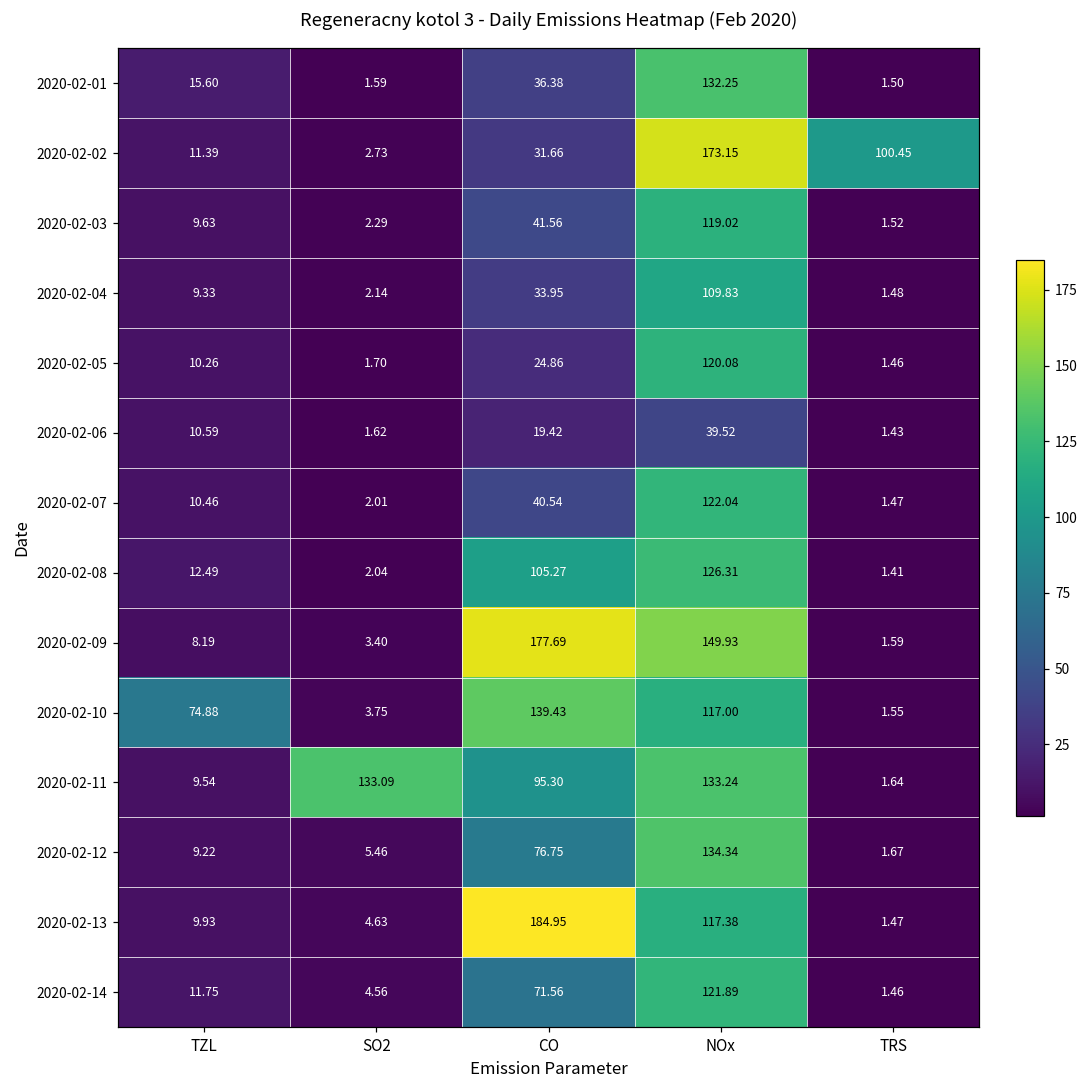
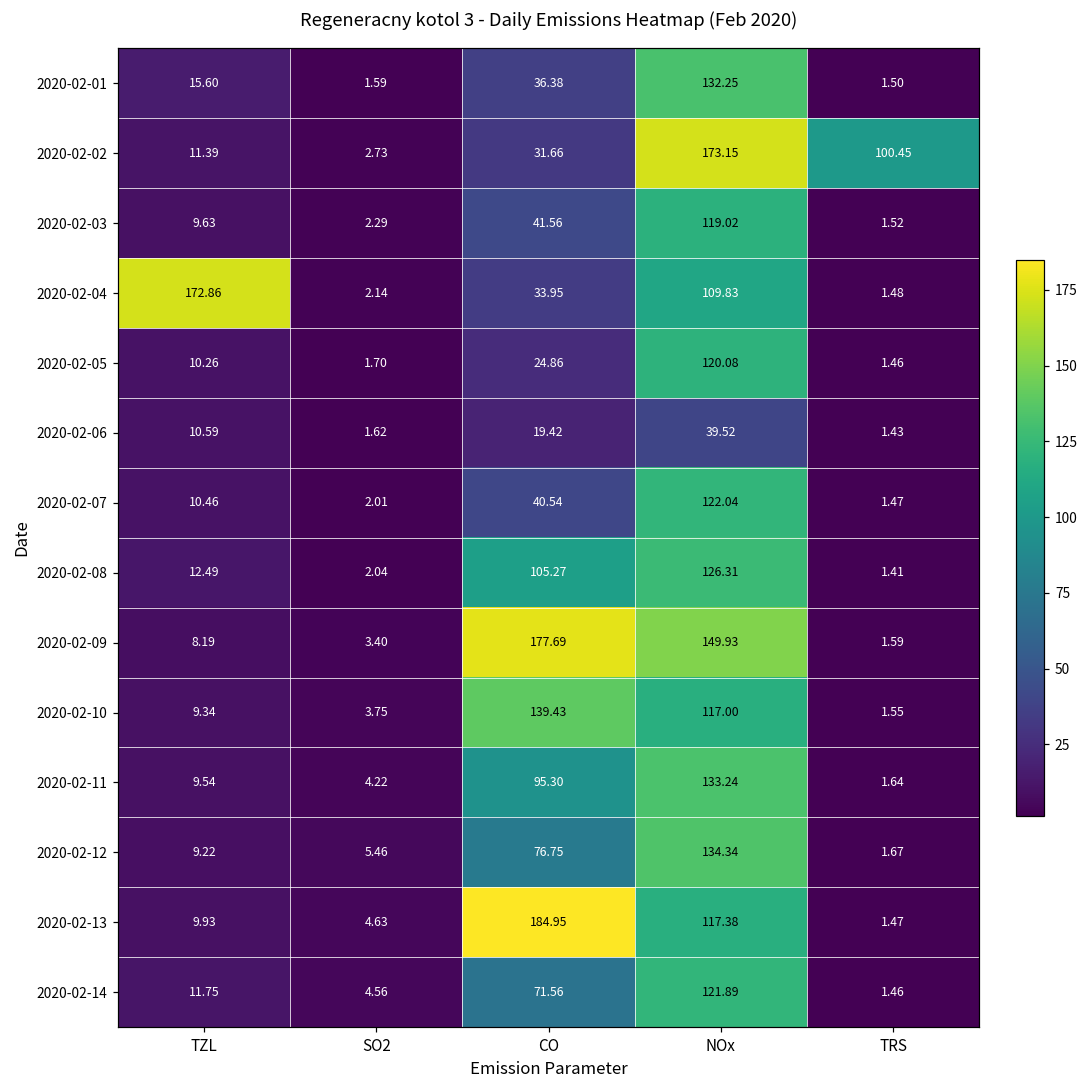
2020-02-04, TZL: 9.33 -> 172.86
2020-02-10, TZL: 74.88 -> 9.34
2020-02-11, SO2: 133.09 -> 4.22
